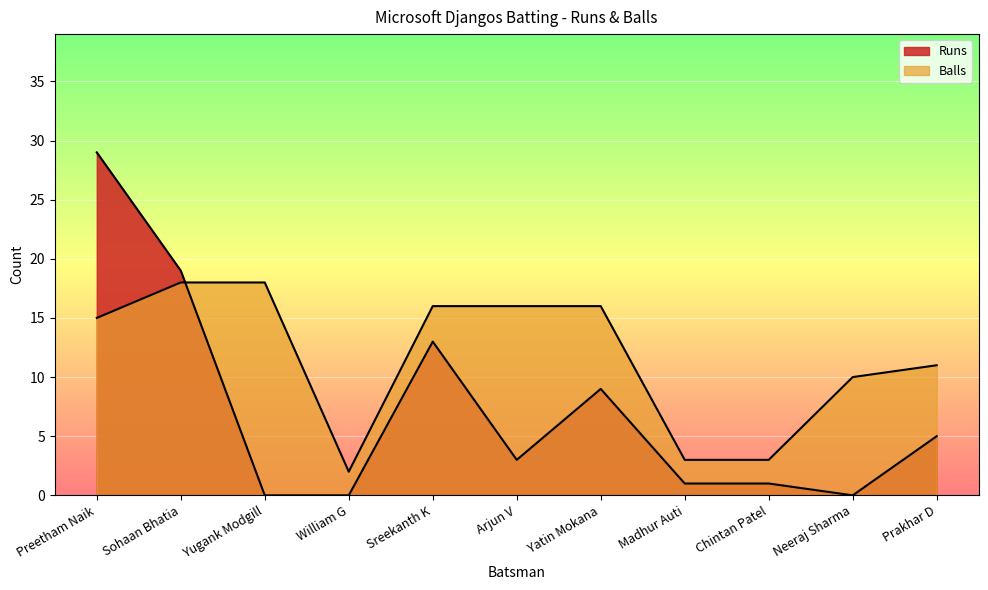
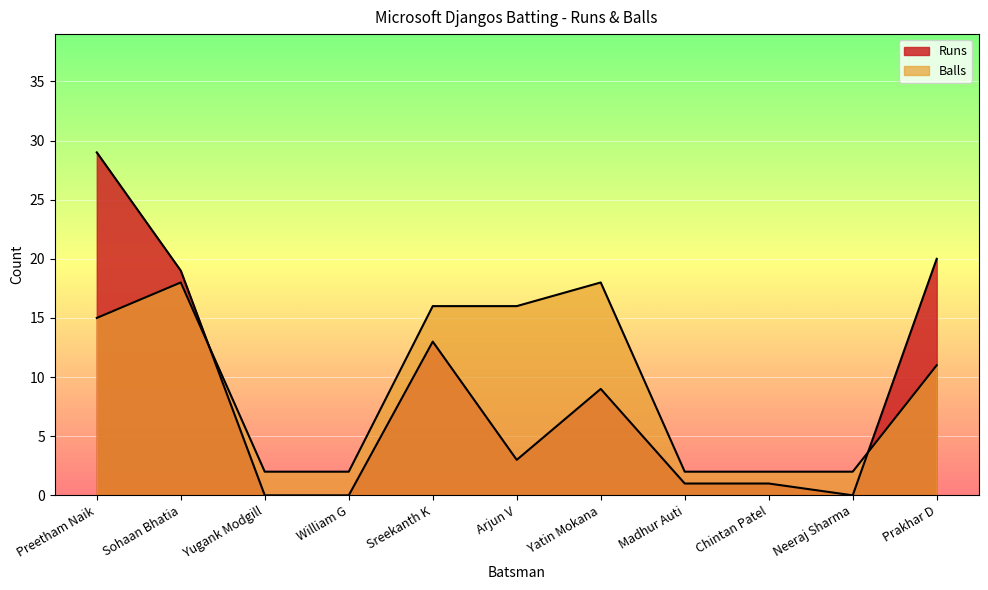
Balls, Yugank Modgill: 18 -> 2
Balls, Yatin Mokana: 16 -> 18
Balls, Madhur Auti: 3 -> 2
Balls, Chintan Patel: 3 -> 2
Balls, Neeraj Sharma: 10 -> 2
Runs, Prakhar D: 5 -> 20
